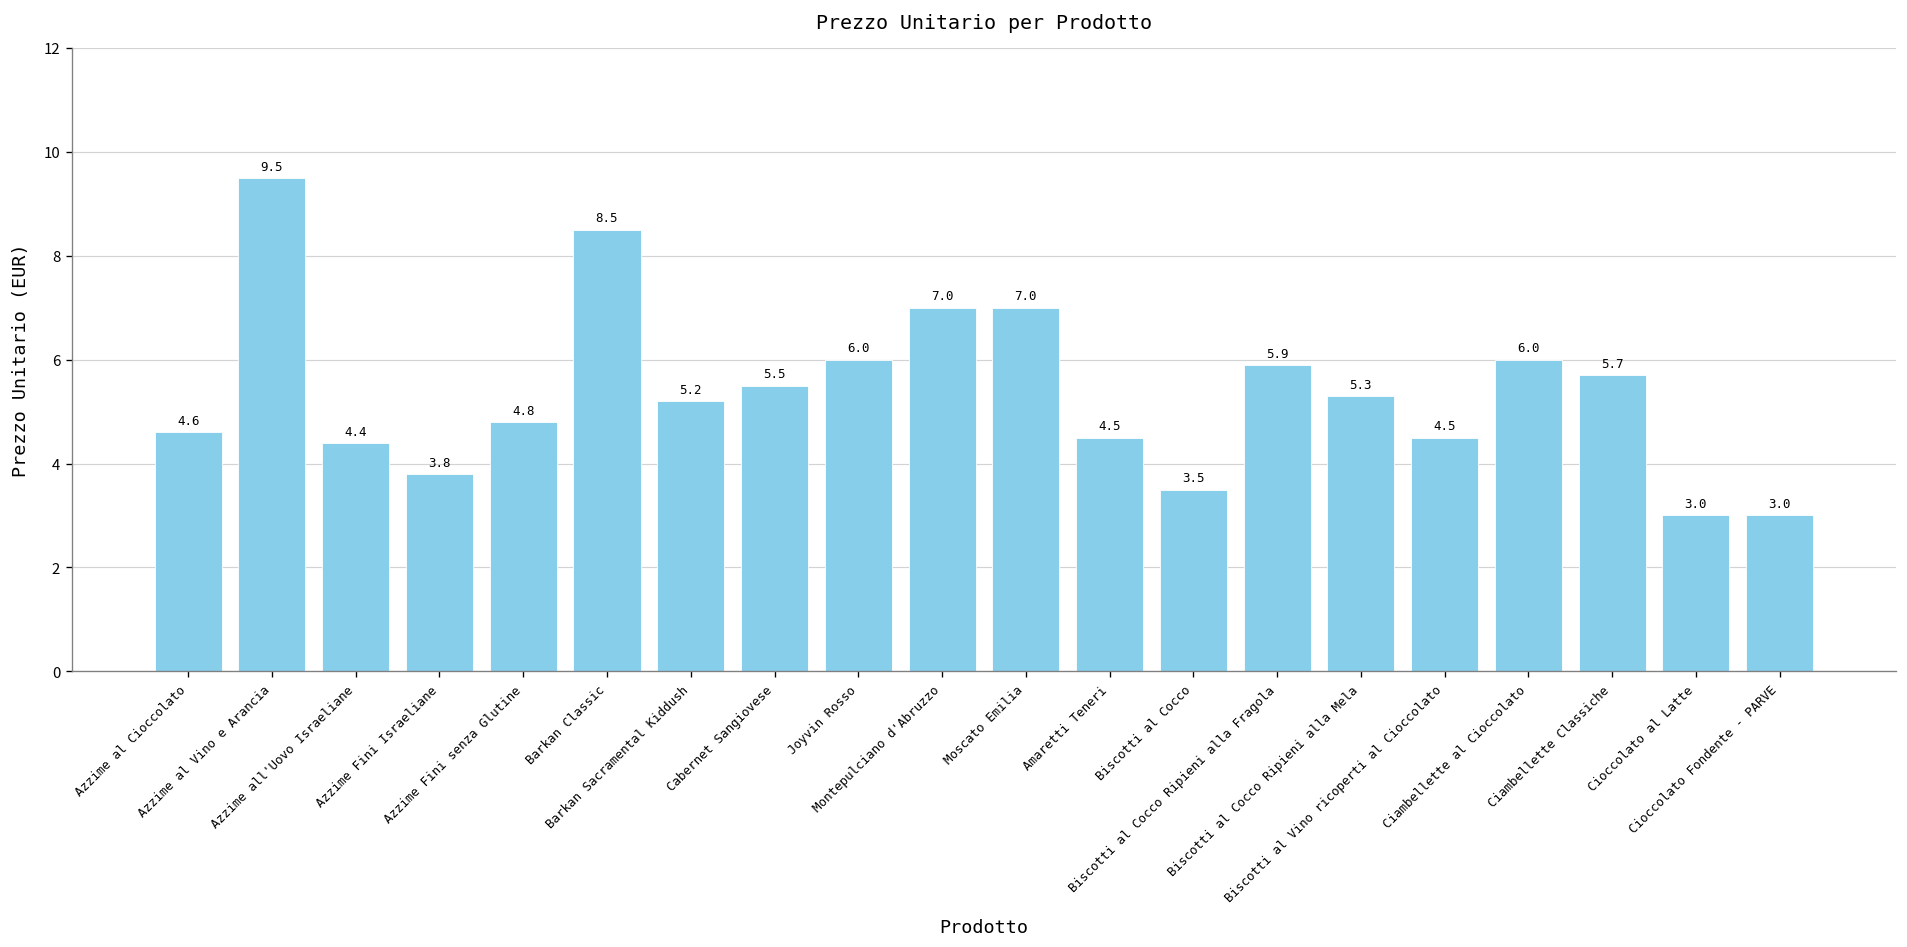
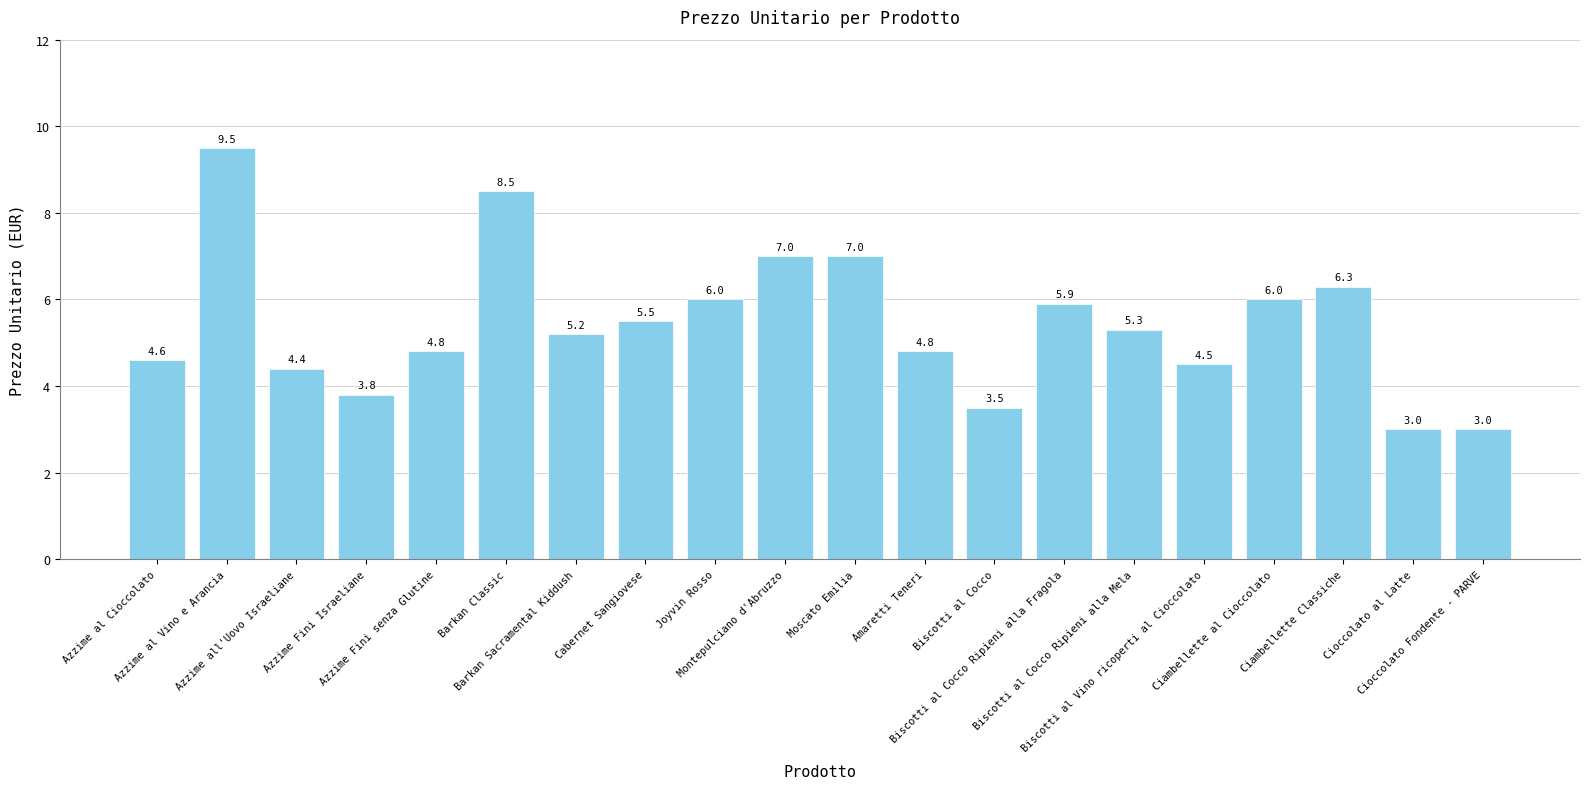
Amaretti Teneri: 4.5 -> 4.8
Ciambellette Classiche: 5.7 -> 6.3
